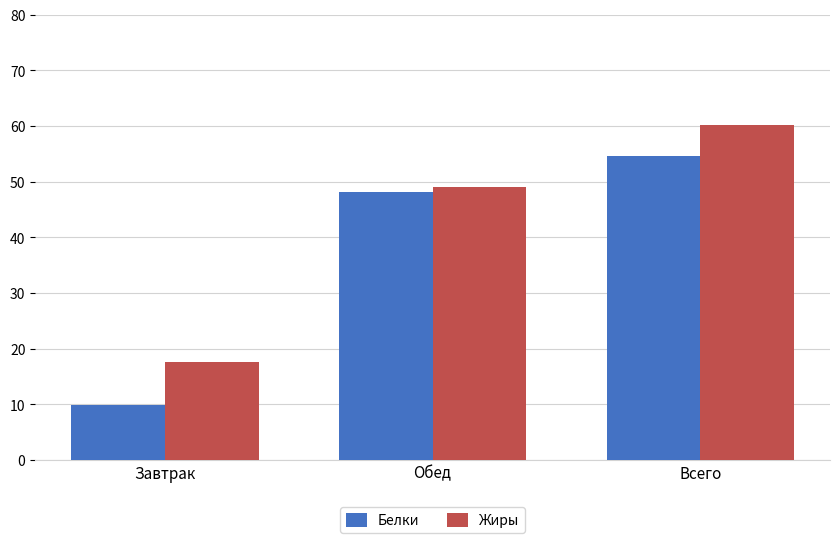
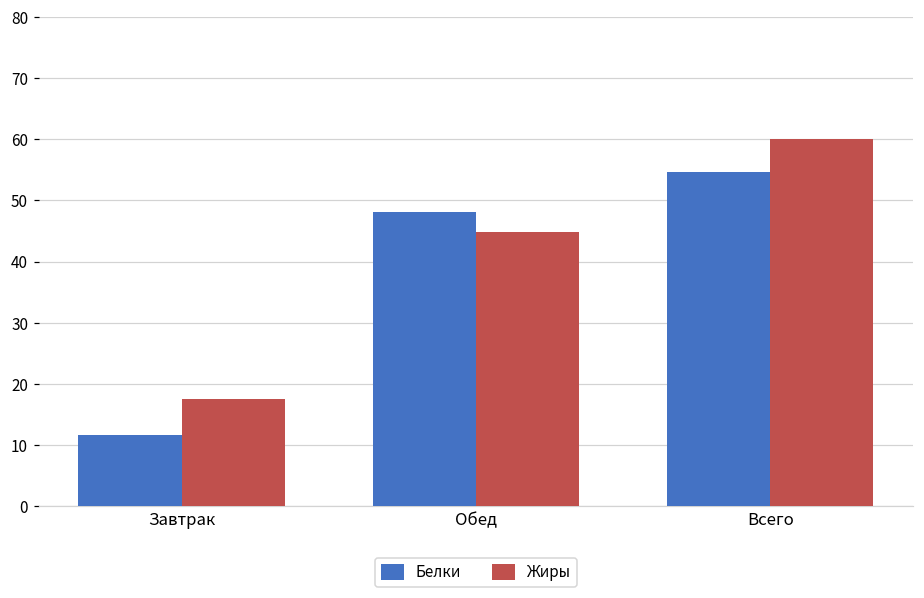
Белки, Завтрак: 10 -> 12
Жиры, Обед: 49 -> 45
